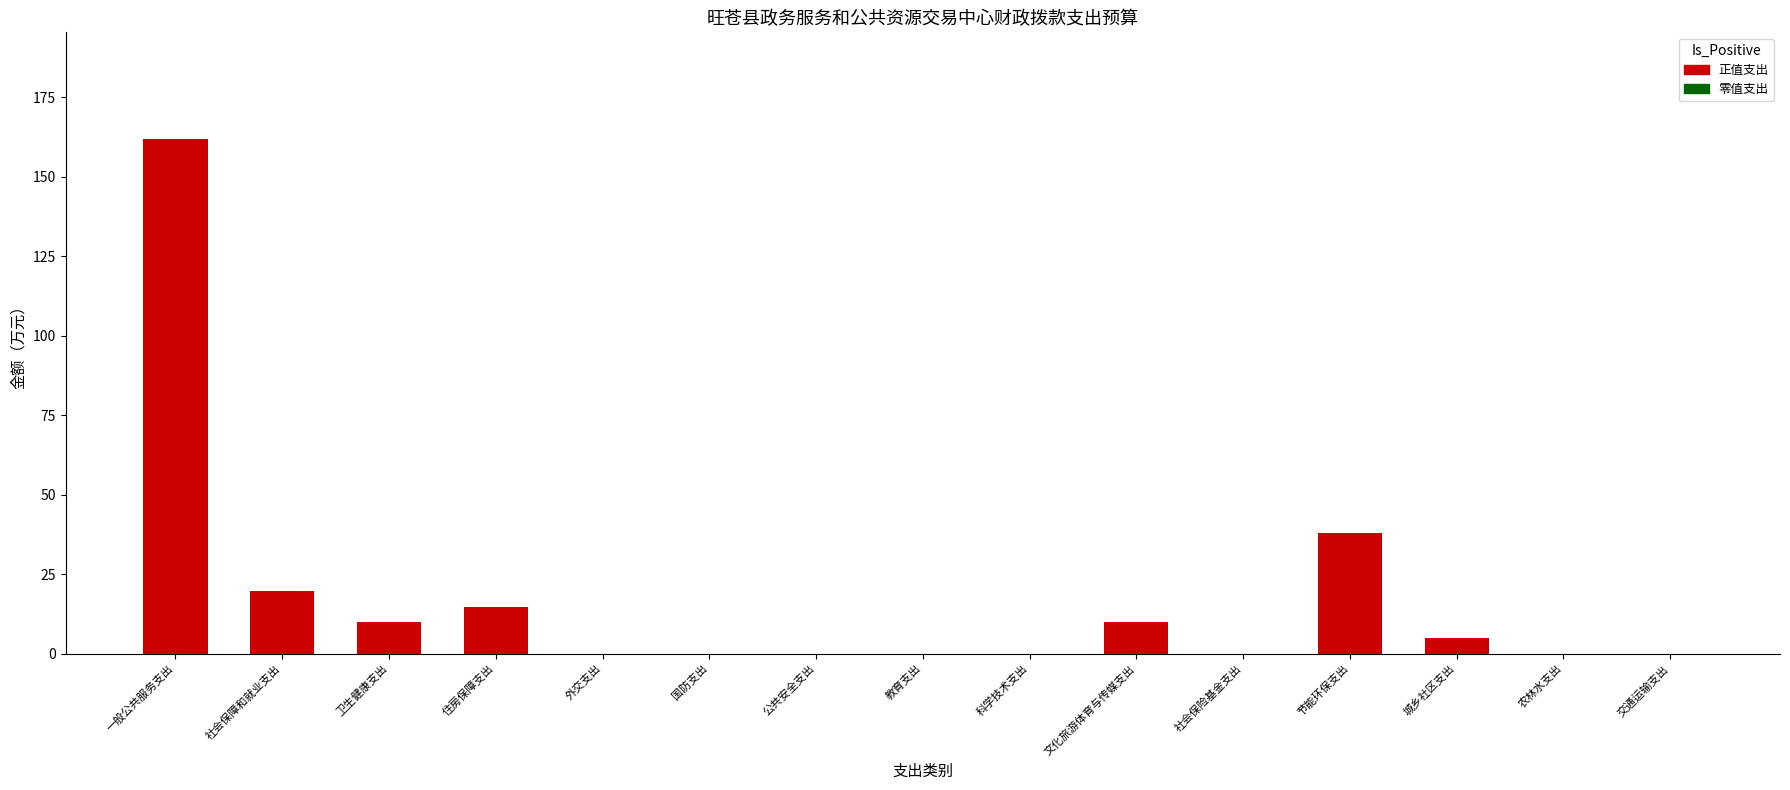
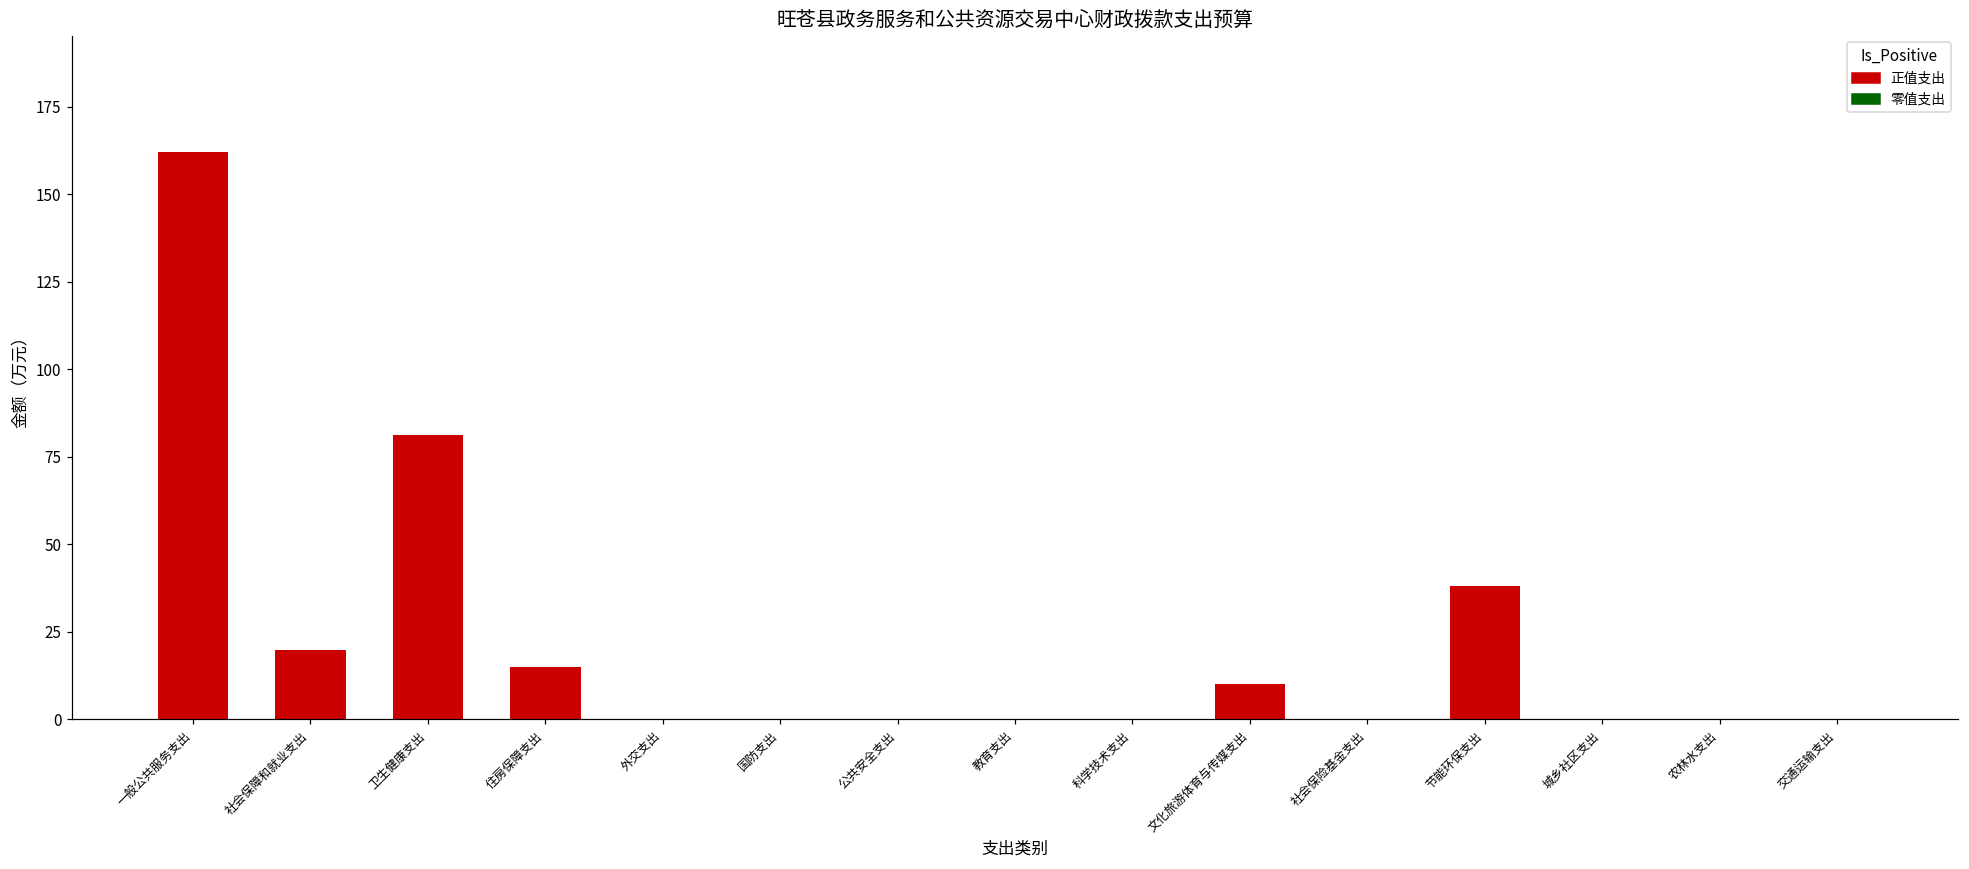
卫生健康支出: 10 -> 81
城乡社区支出: 5 -> 0
